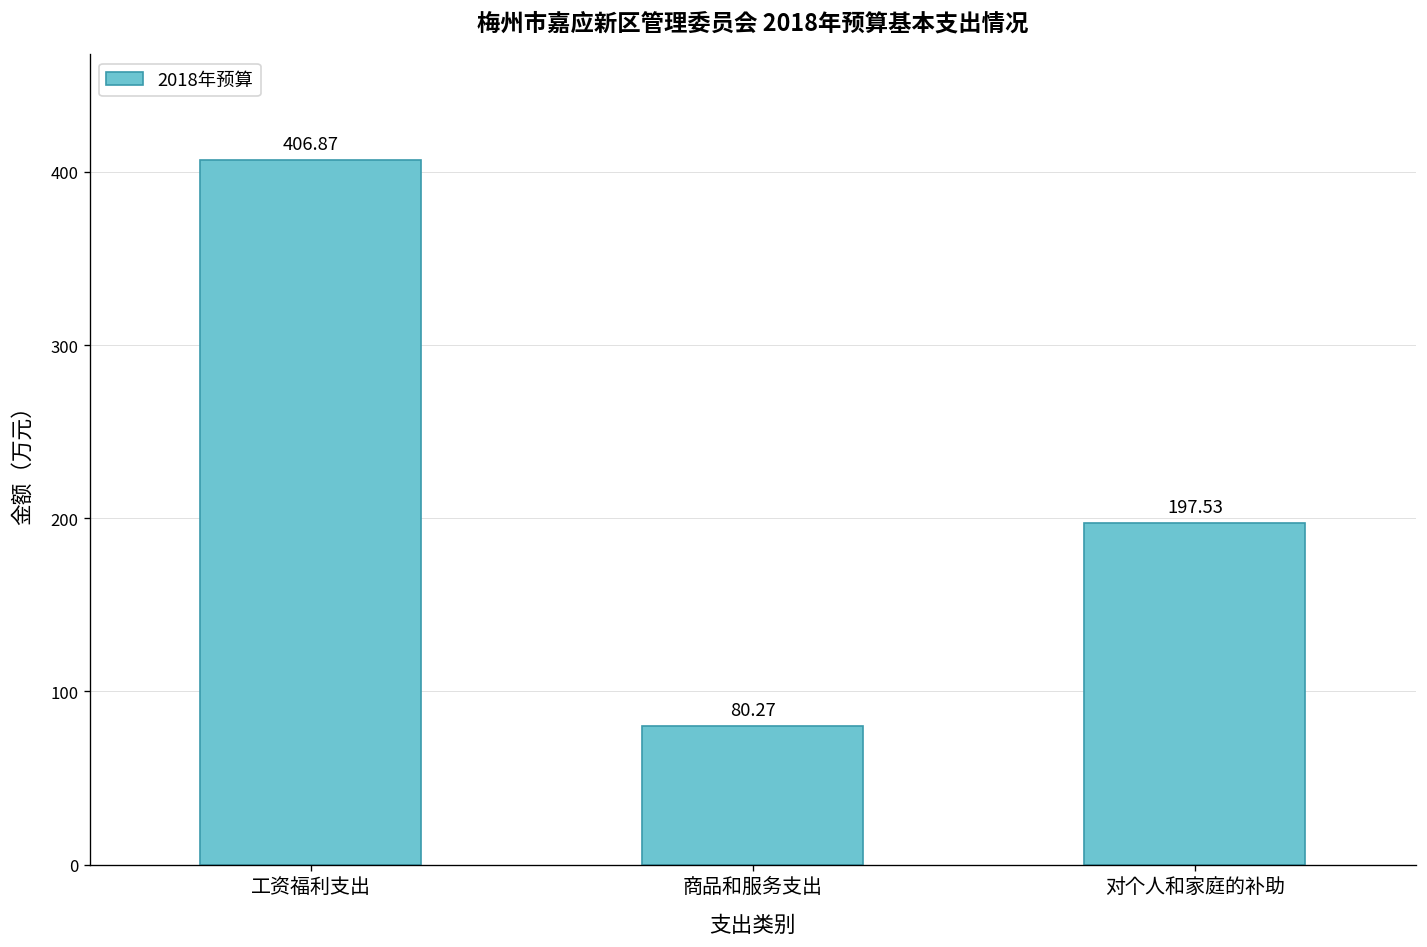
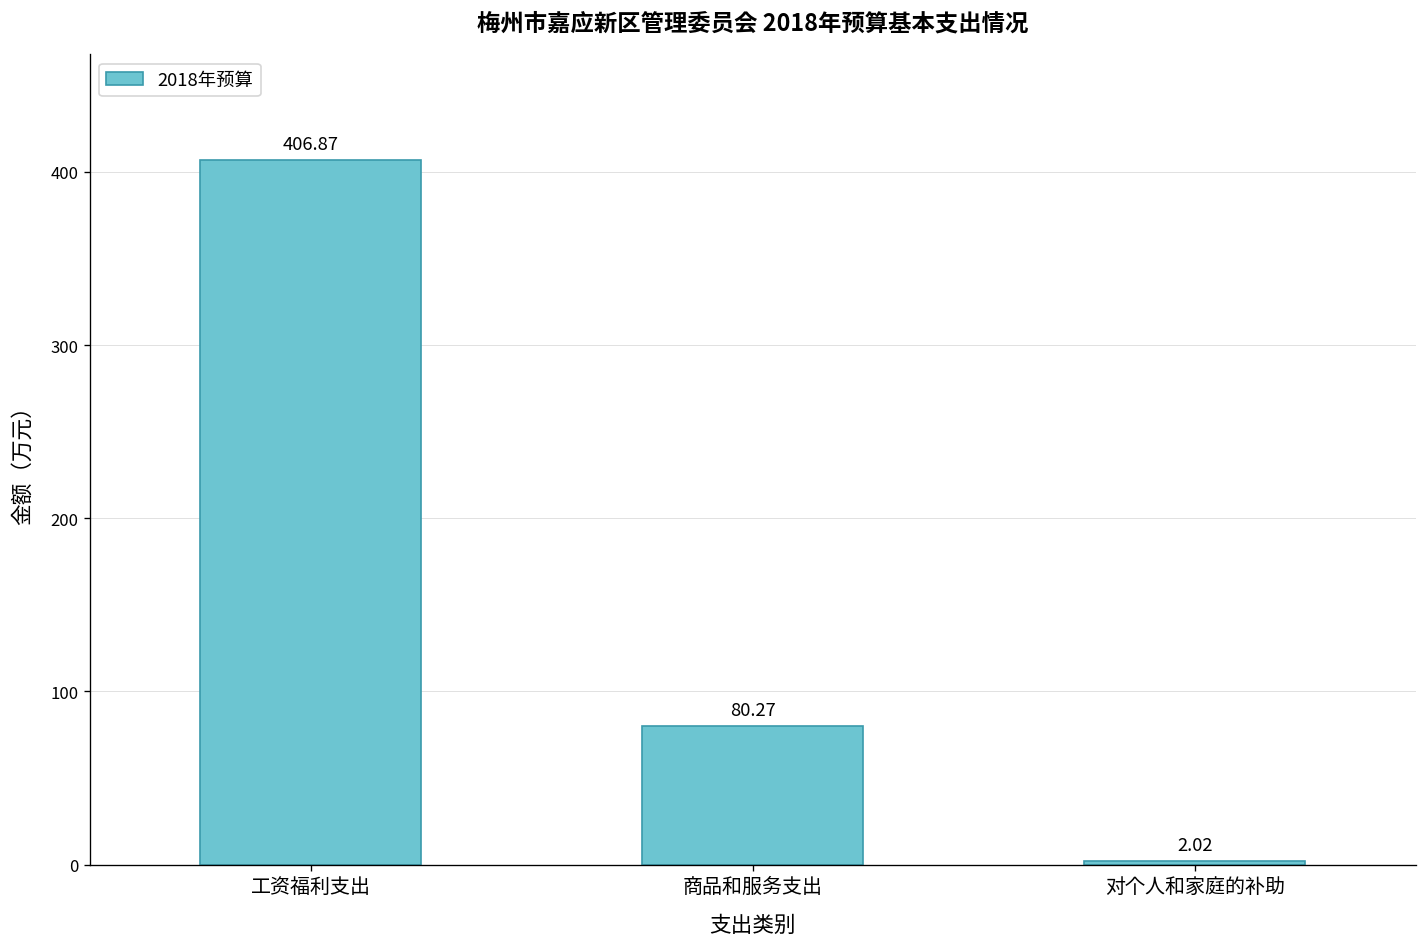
对个人和家庭的补助: 197.53 -> 2.02
